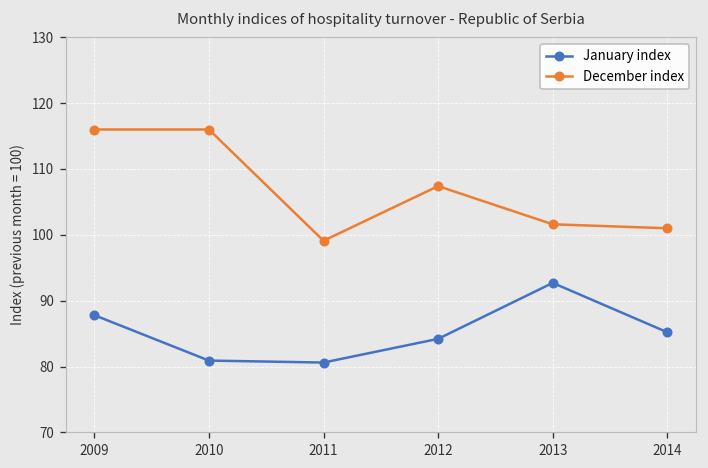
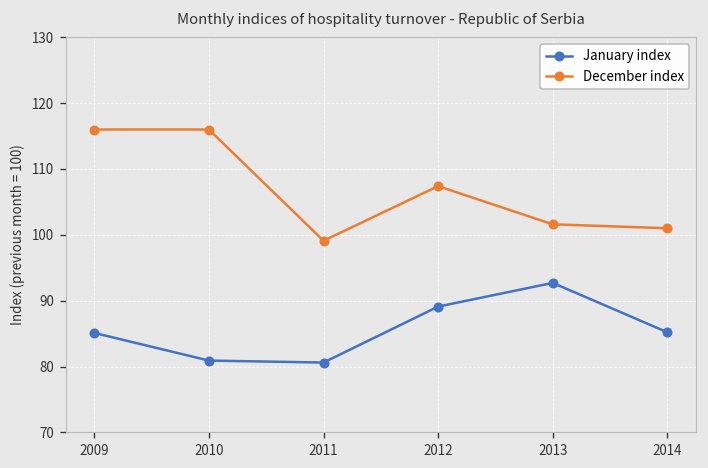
January index, 2009: 88 -> 85
January index, 2012: 84 -> 89
